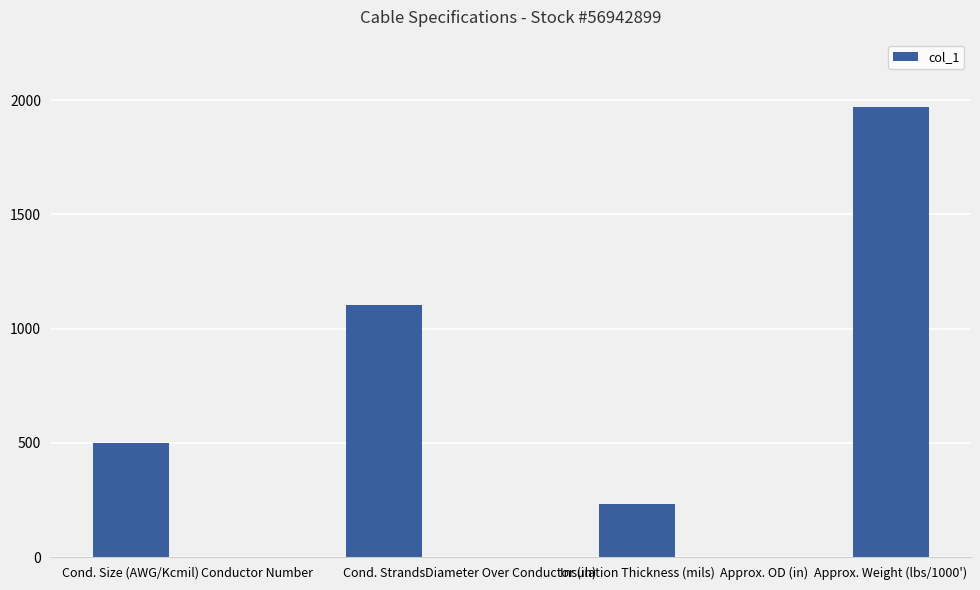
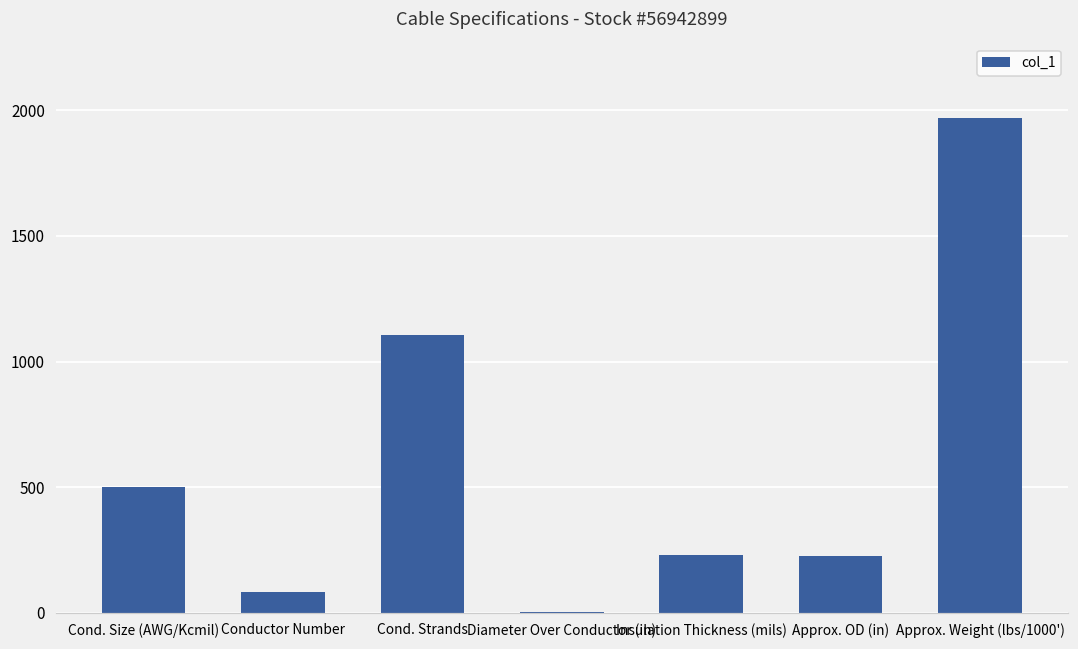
Conductor Number: 0 -> 80
Approx. OD (in): 0 -> 220
